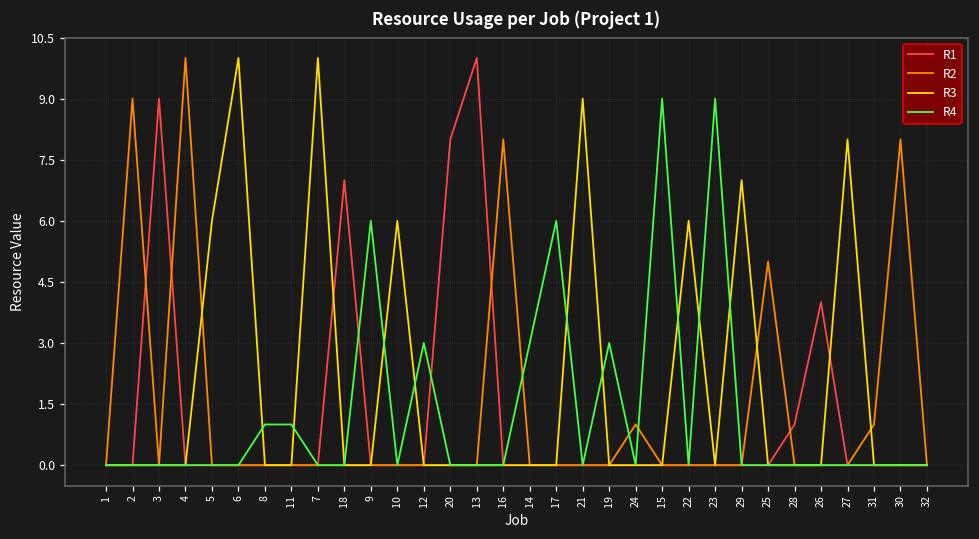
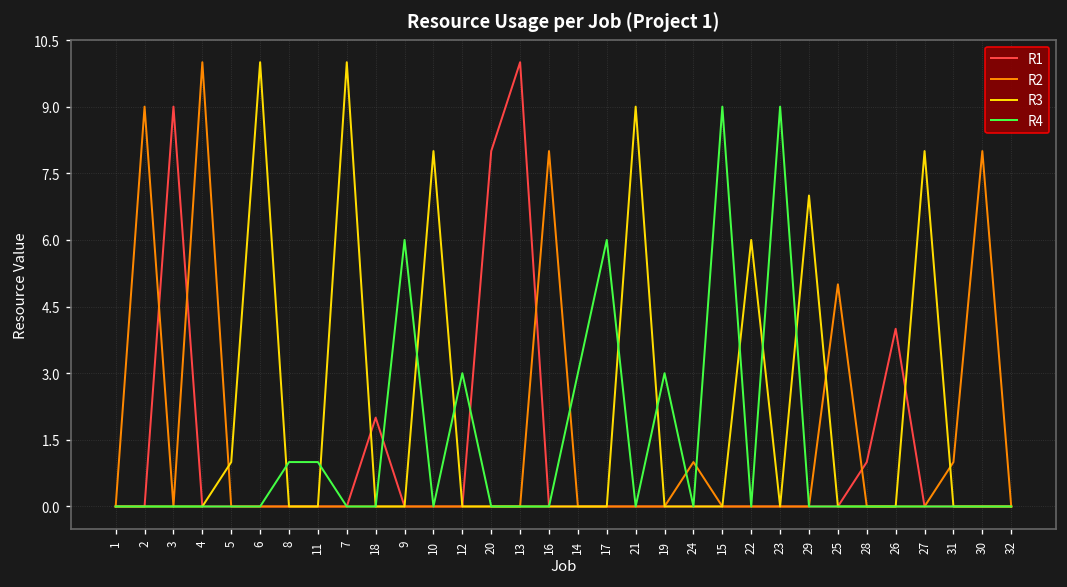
R3, 5: 6 -> 1
R1, 18: 7 -> 2
R3, 10: 6 -> 8
